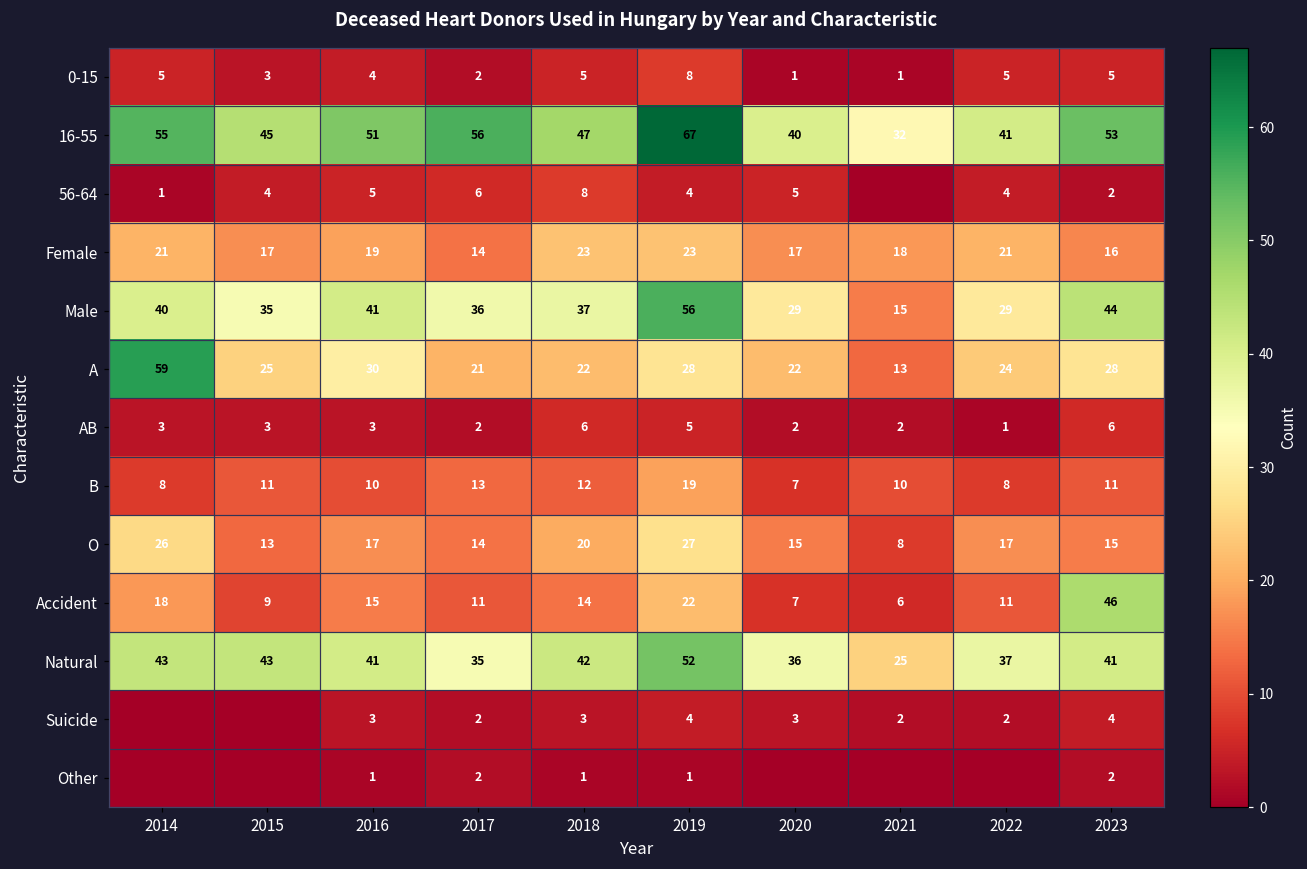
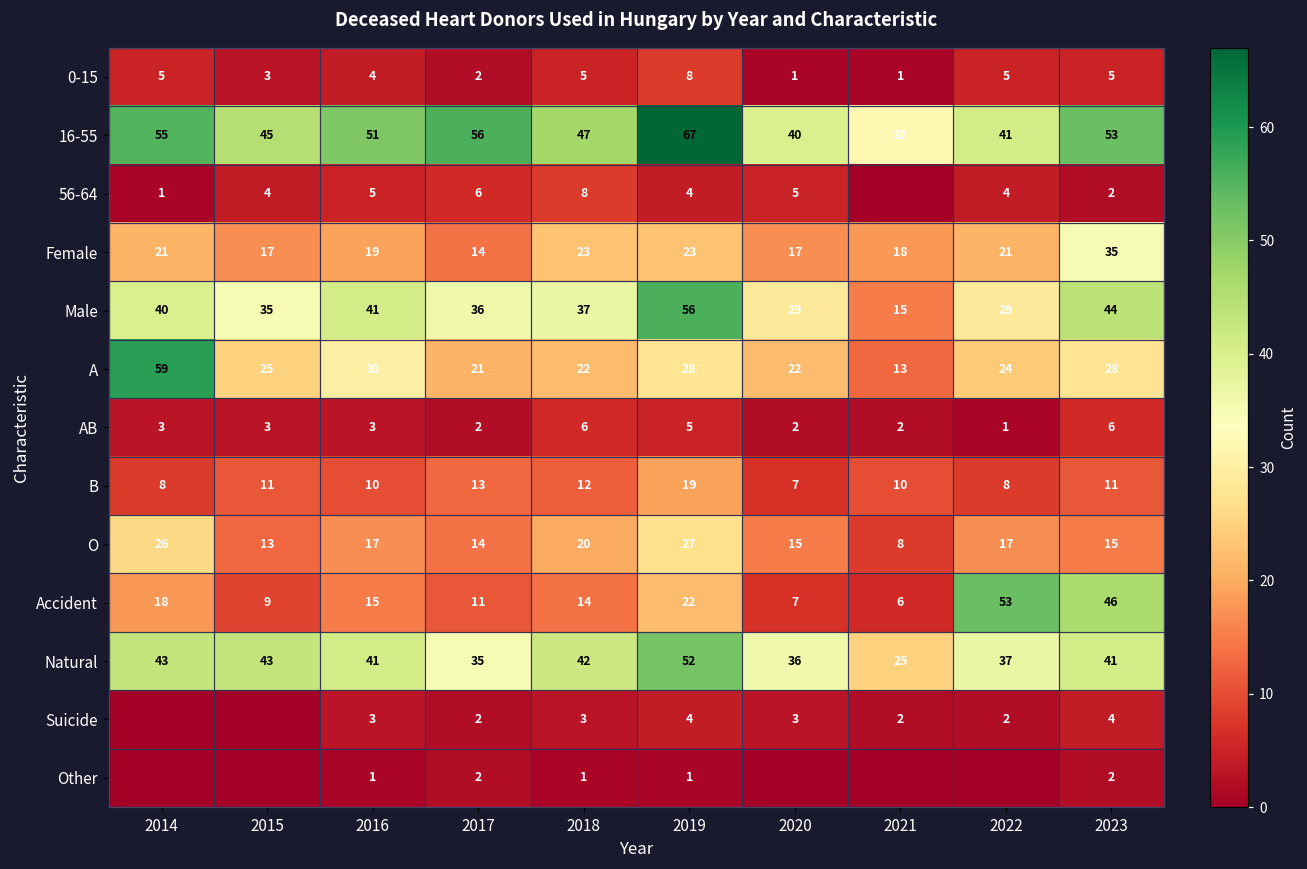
Female, 2023: 16 -> 35
Accident, 2022: 11 -> 53
